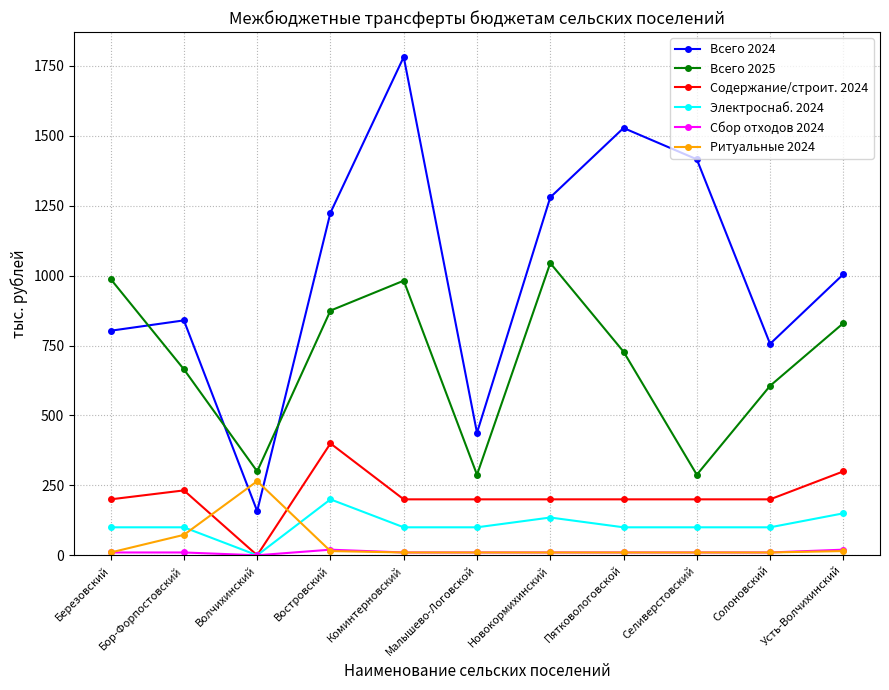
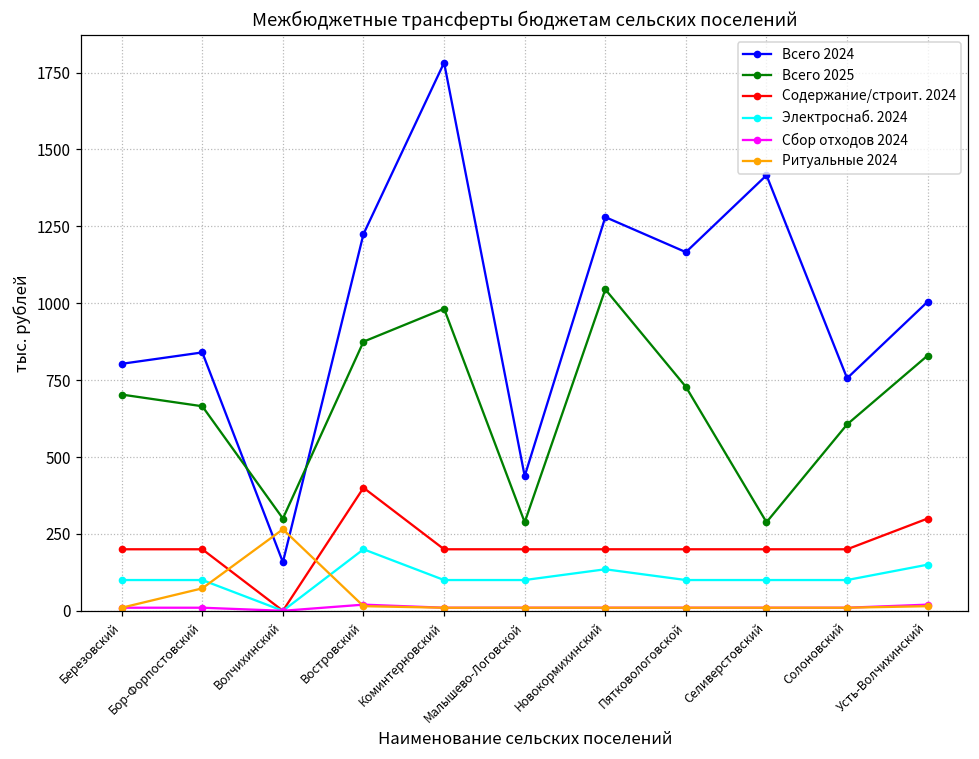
Всего 2025, Березовский: 990 -> 700
Содержание/строит. 2024, Бор-Форпостовский: 230 -> 200
Всего 2024, Пятковологовской: 1530 -> 1170
